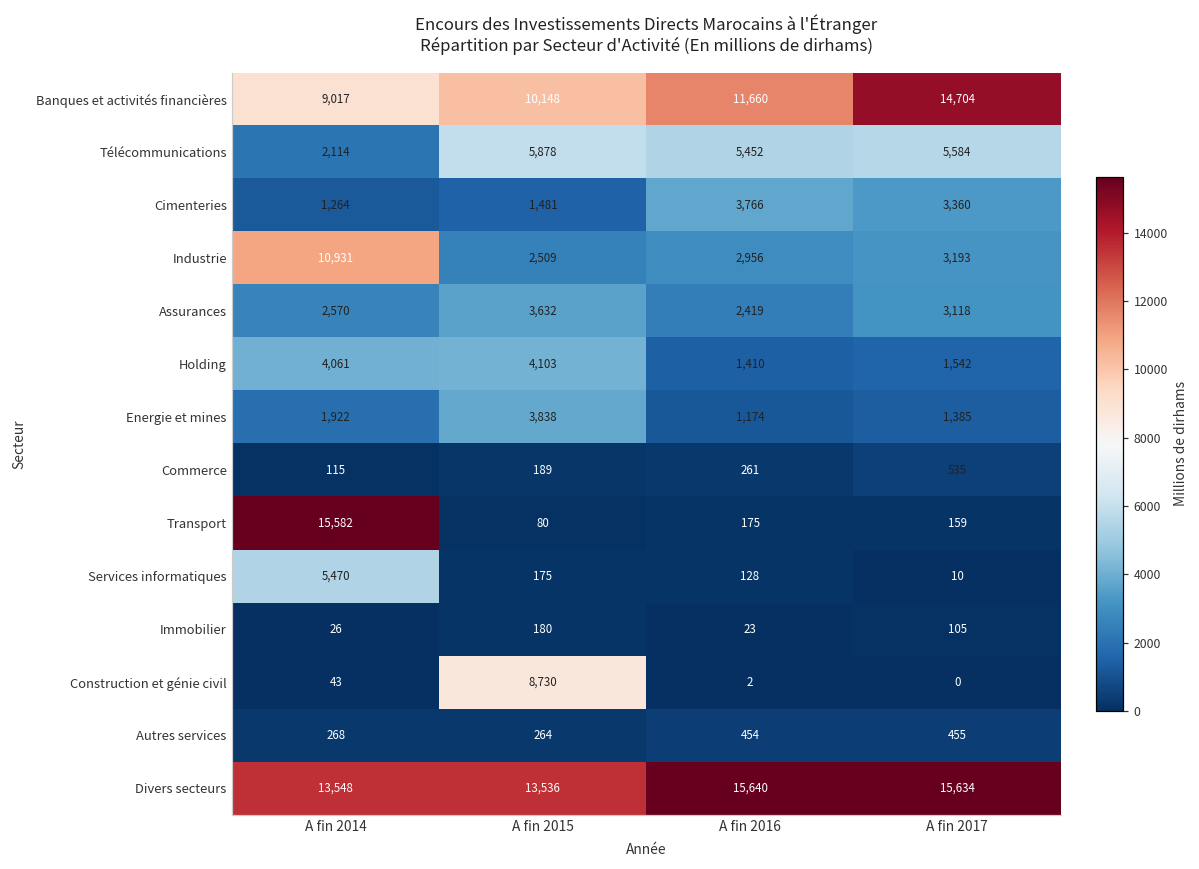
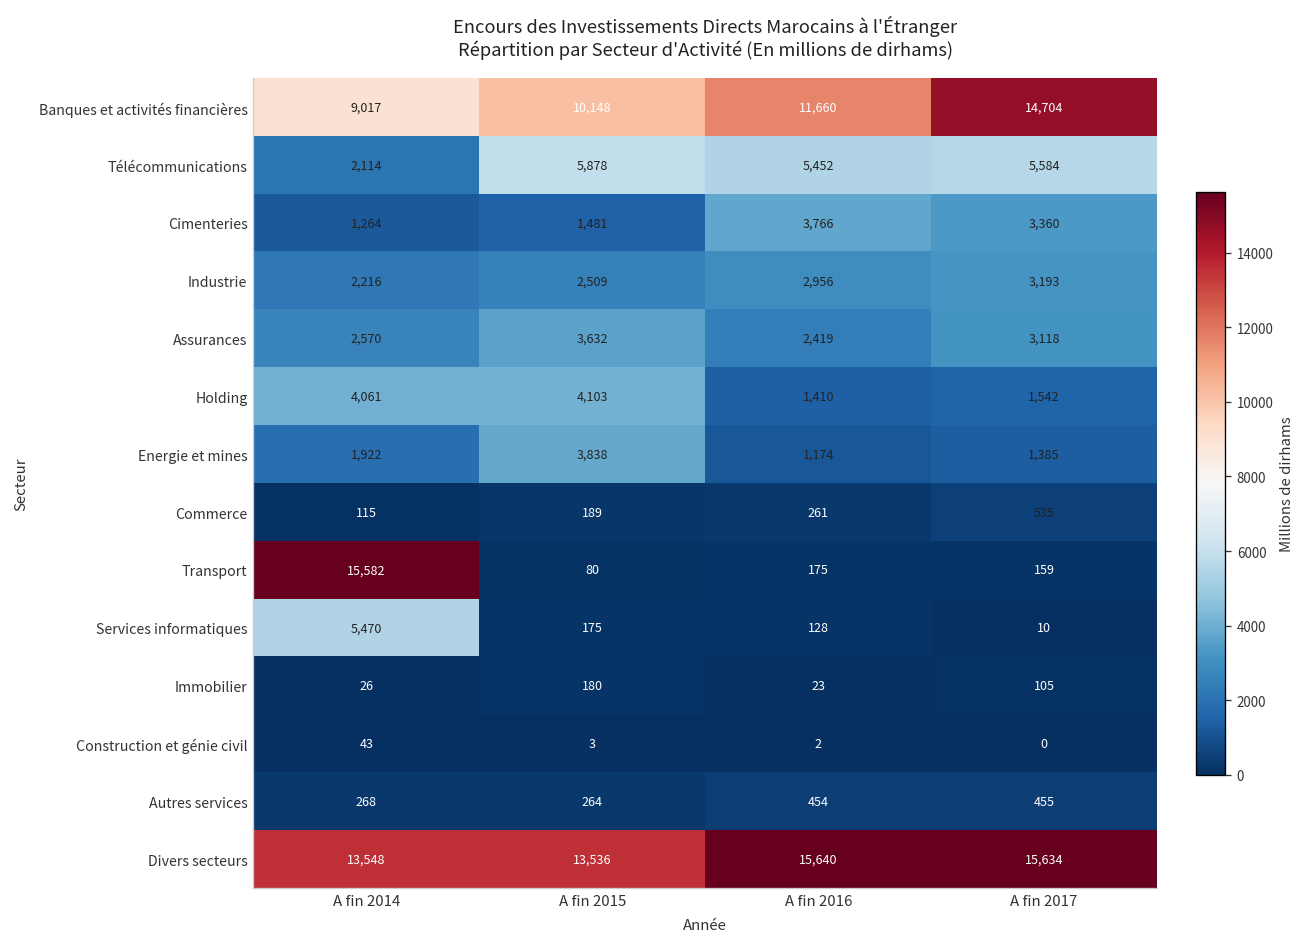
Industrie, A fin 2014: 10,931 -> 2,216
Construction et génie civil, A fin 2015: 8,730 -> 3
